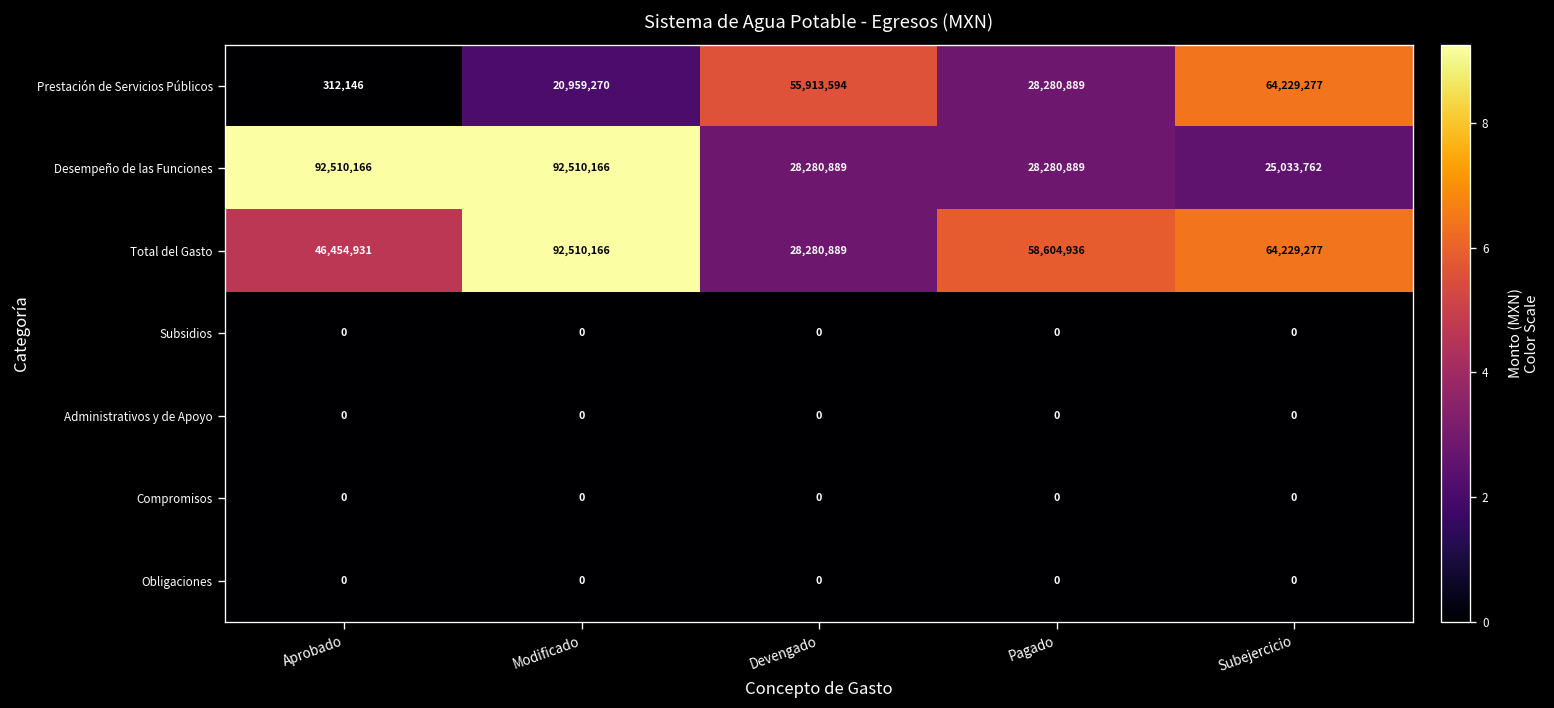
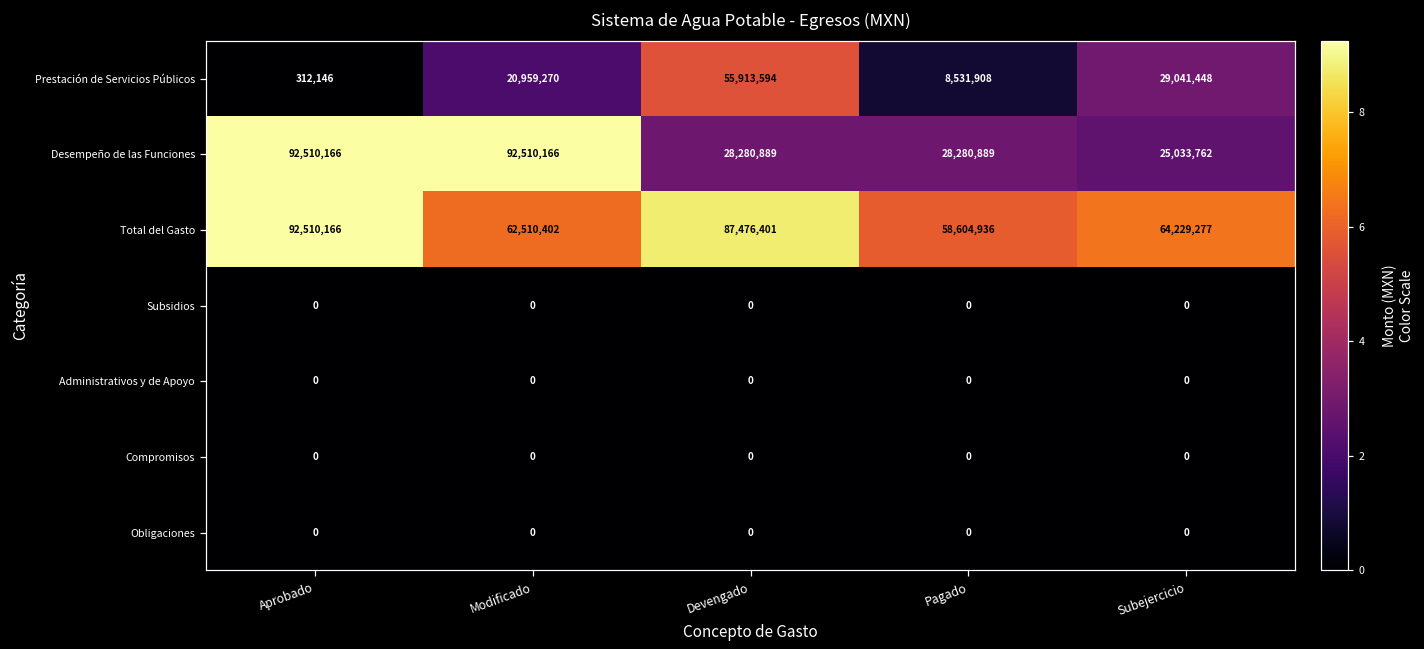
Prestación de Servicios Públicos, Pagado: 28,280,889 -> 8,531,908
Prestación de Servicios Públicos, Subejercicio: 64,229,277 -> 29,041,448
Total del Gasto, Aprobado: 46,454,931 -> 92,510,166
Total del Gasto, Modificado: 92,510,166 -> 62,510,402
Total del Gasto, Devengado: 28,280,889 -> 87,476,401
